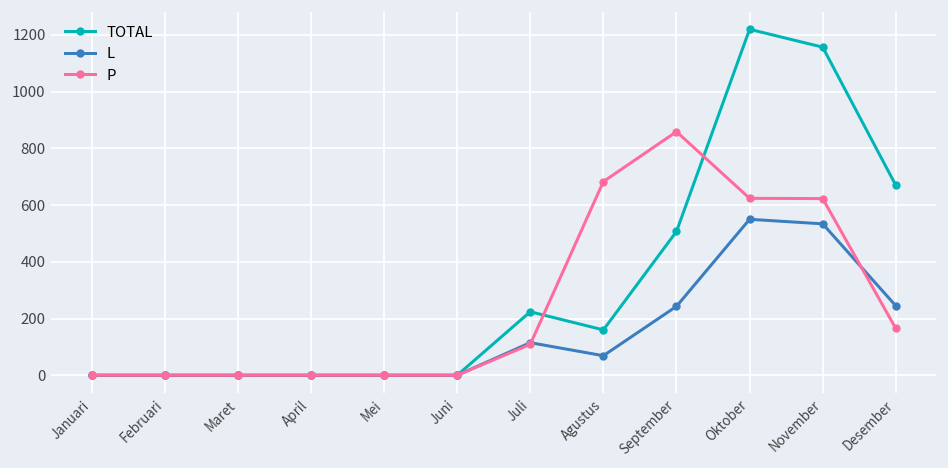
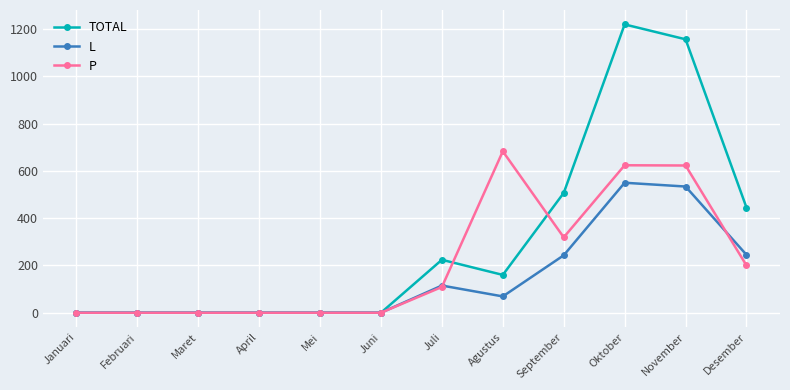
P, September: 860 -> 320
TOTAL, Desember: 670 -> 450
P, Desember: 170 -> 200
